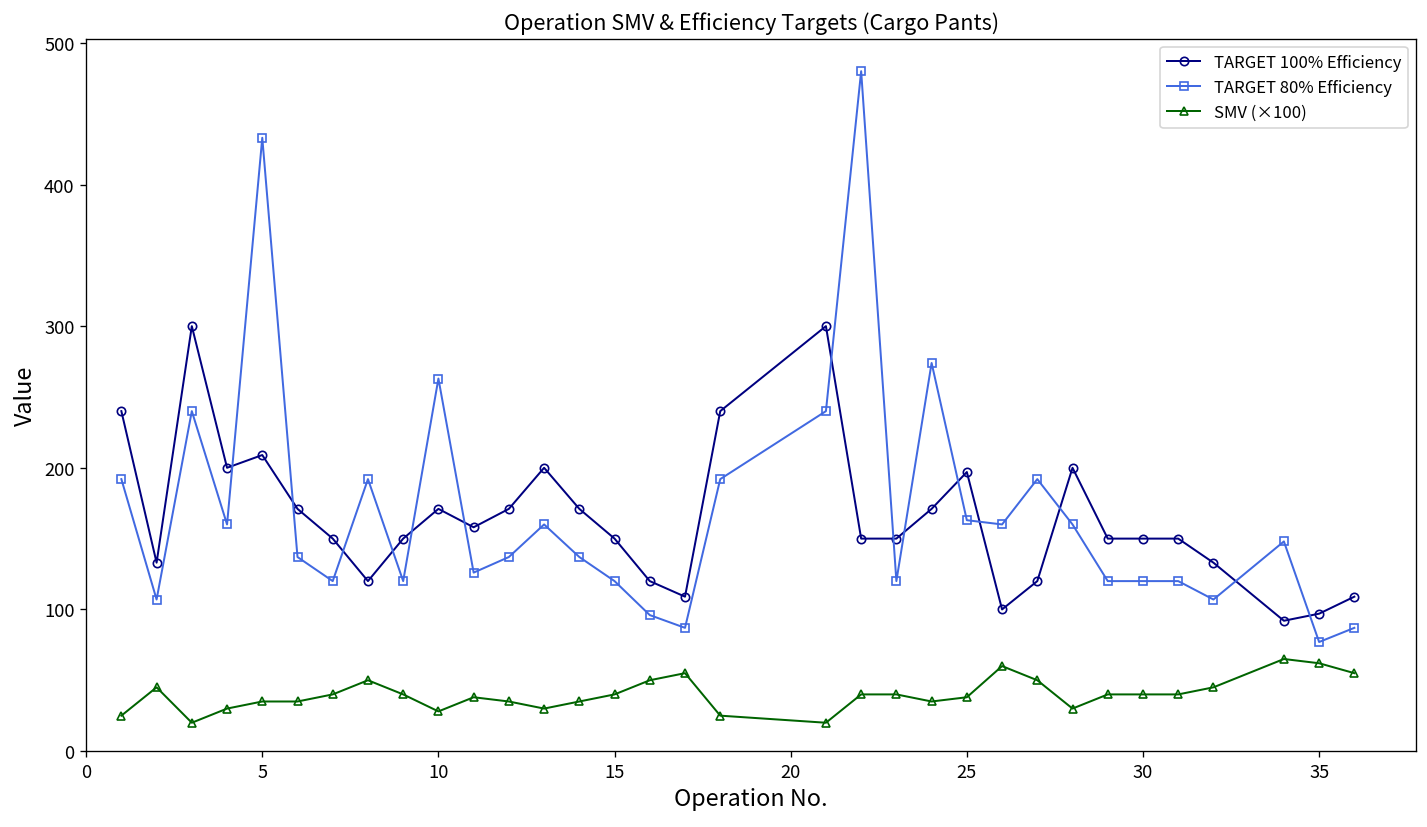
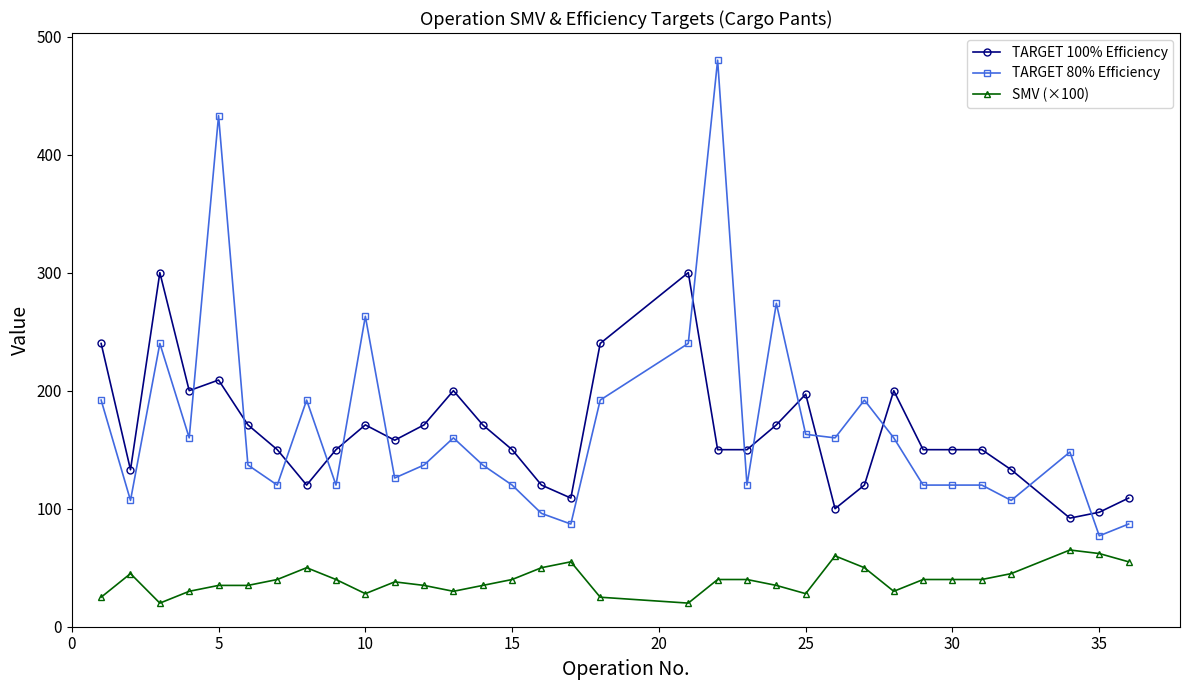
SMV (×100), 25: 38 -> 28
